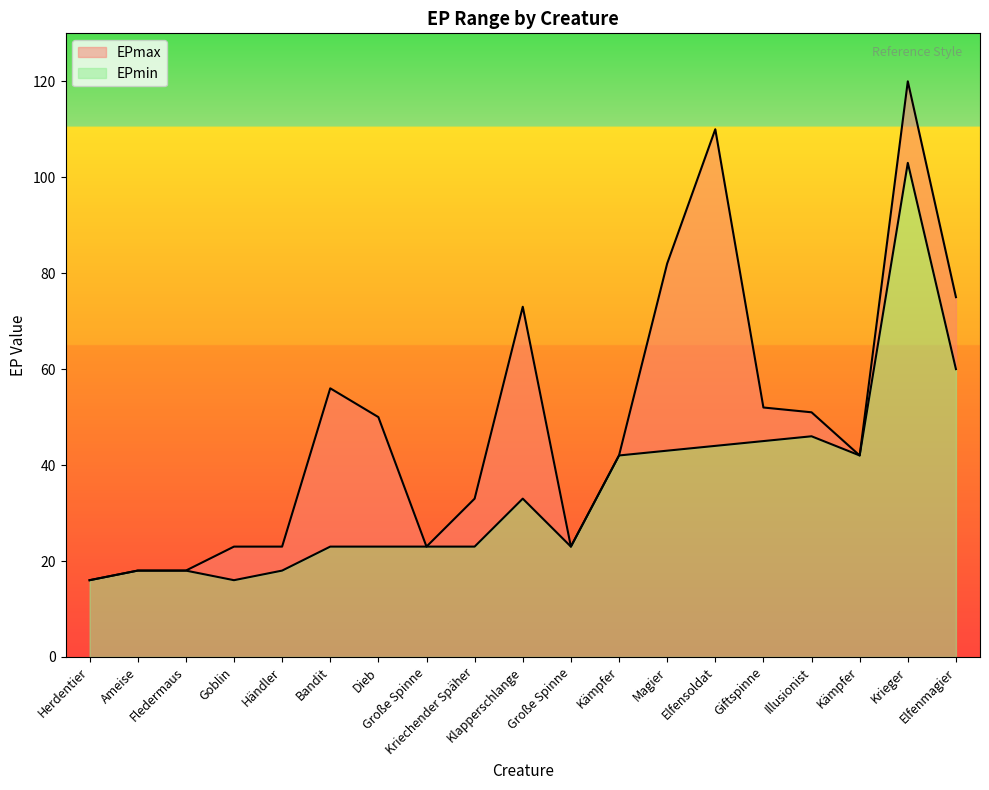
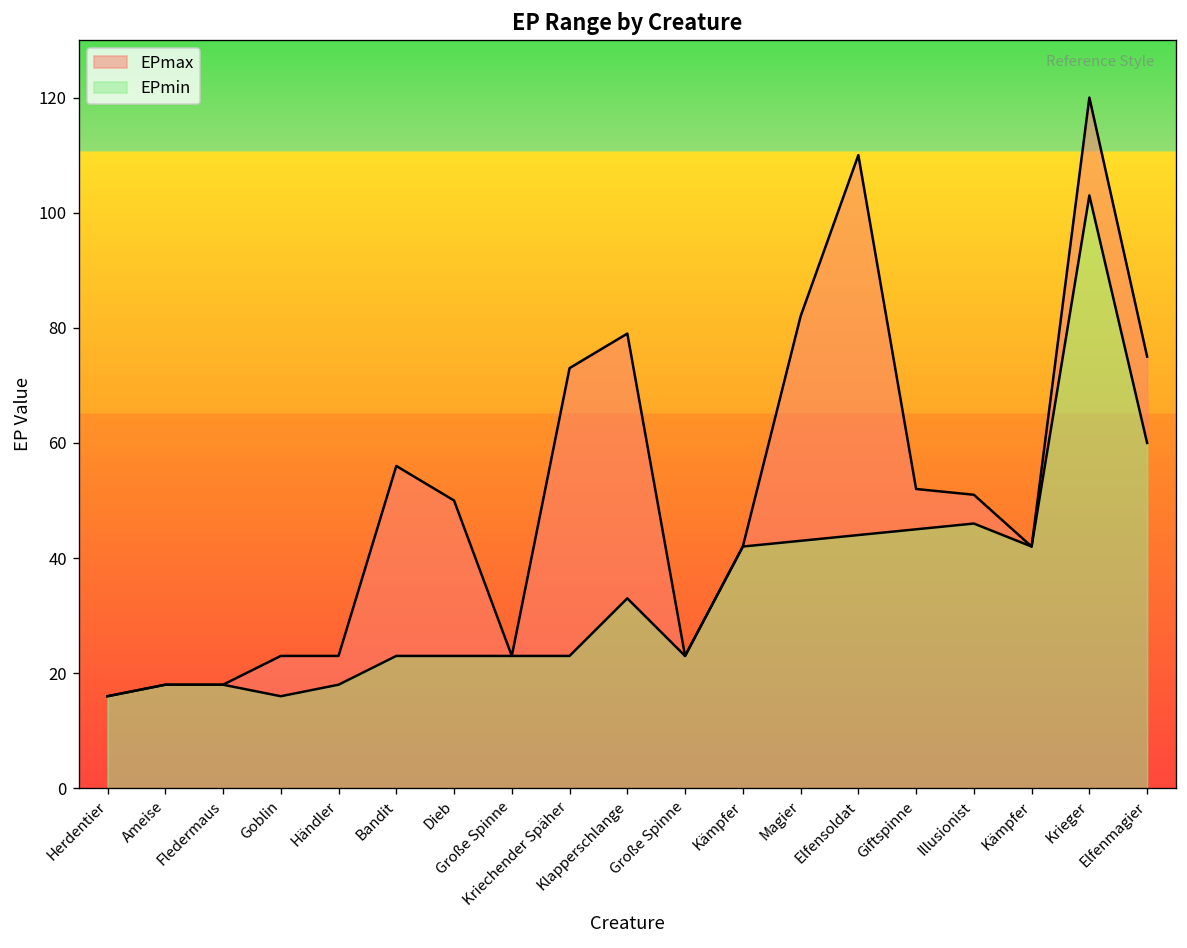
EPmax, Kriechender Späher: 33 -> 73
EPmax, Klapperschlange: 73 -> 79
